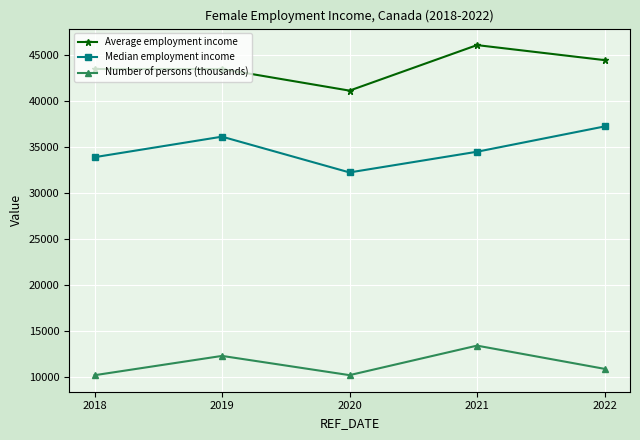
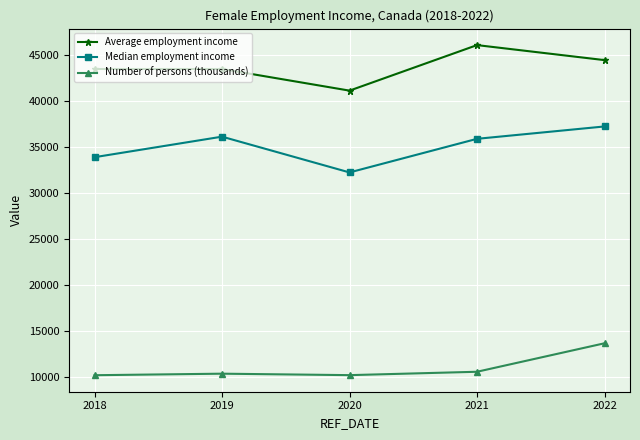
Number of persons (thousands), 2019: 12000 -> 10000
Median employment income, 2021: 34000 -> 36000
Number of persons (thousands), 2021: 13000 -> 11000
Number of persons (thousands), 2022: 11000 -> 14000
